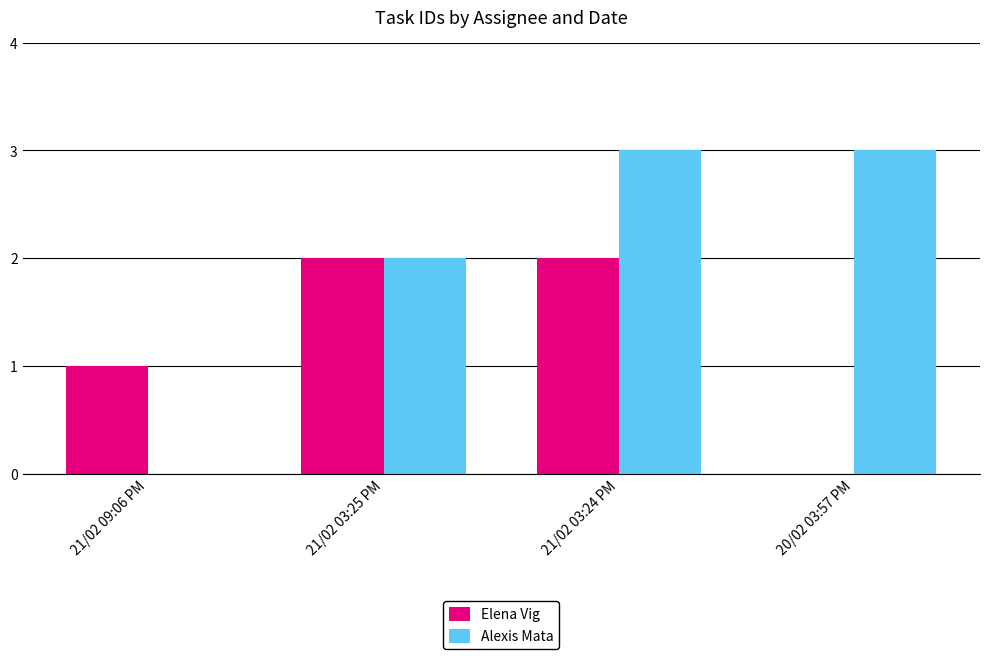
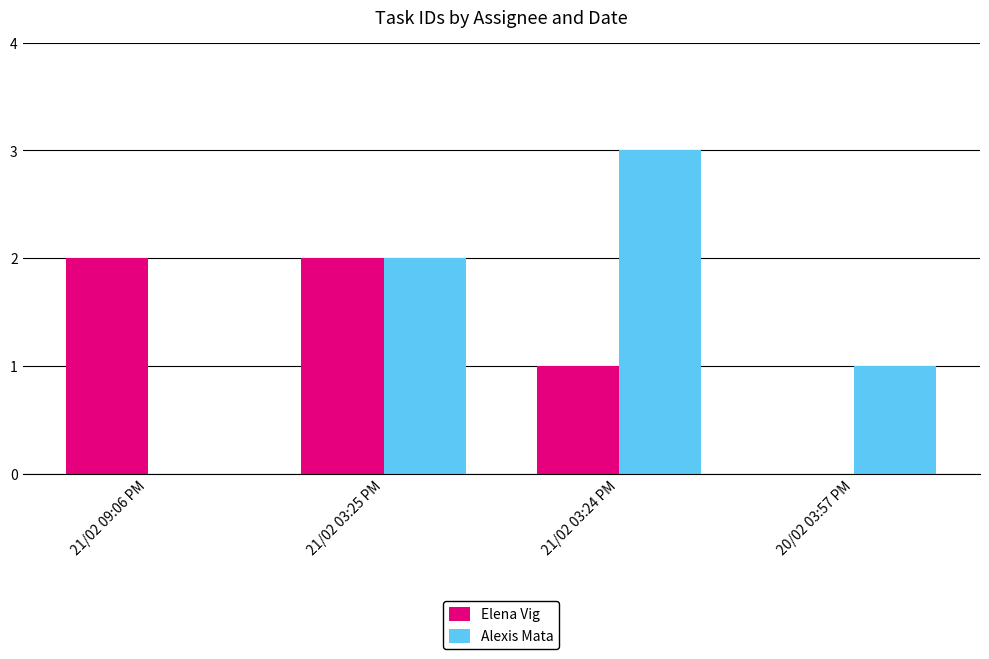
Elena Vig, 21/02 09:06 PM: 1 -> 2
Elena Vig, 21/02 03:24 PM: 2 -> 1
Alexis Mata, 20/02 03:57 PM: 3 -> 1
